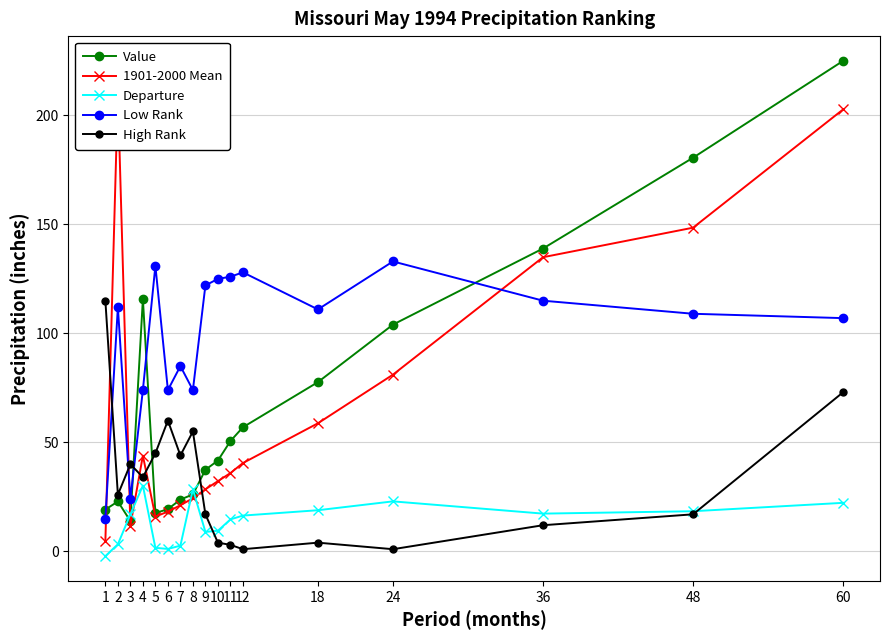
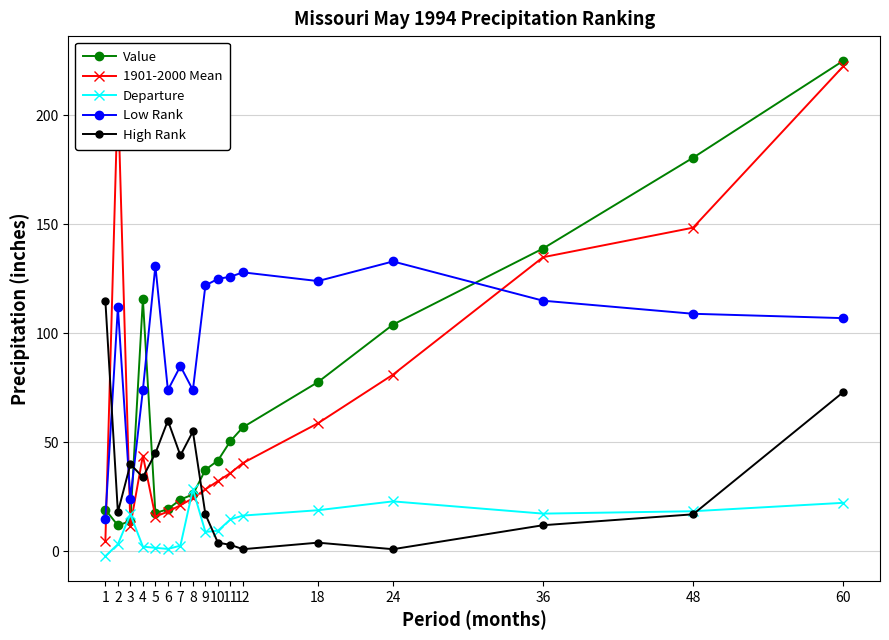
Value, 2: 23 -> 12
High Rank, 2: 26 -> 18
Departure, 4: 30 -> 2
Low Rank, 18: 111 -> 124
1901-2000 Mean, 60: 203 -> 222
